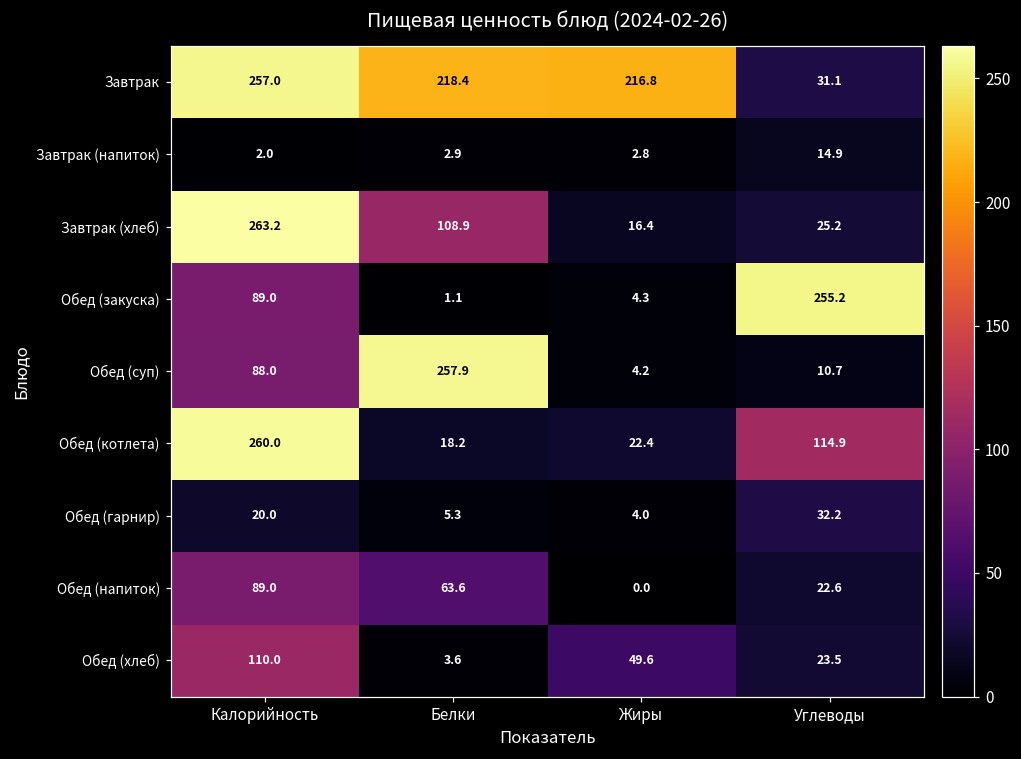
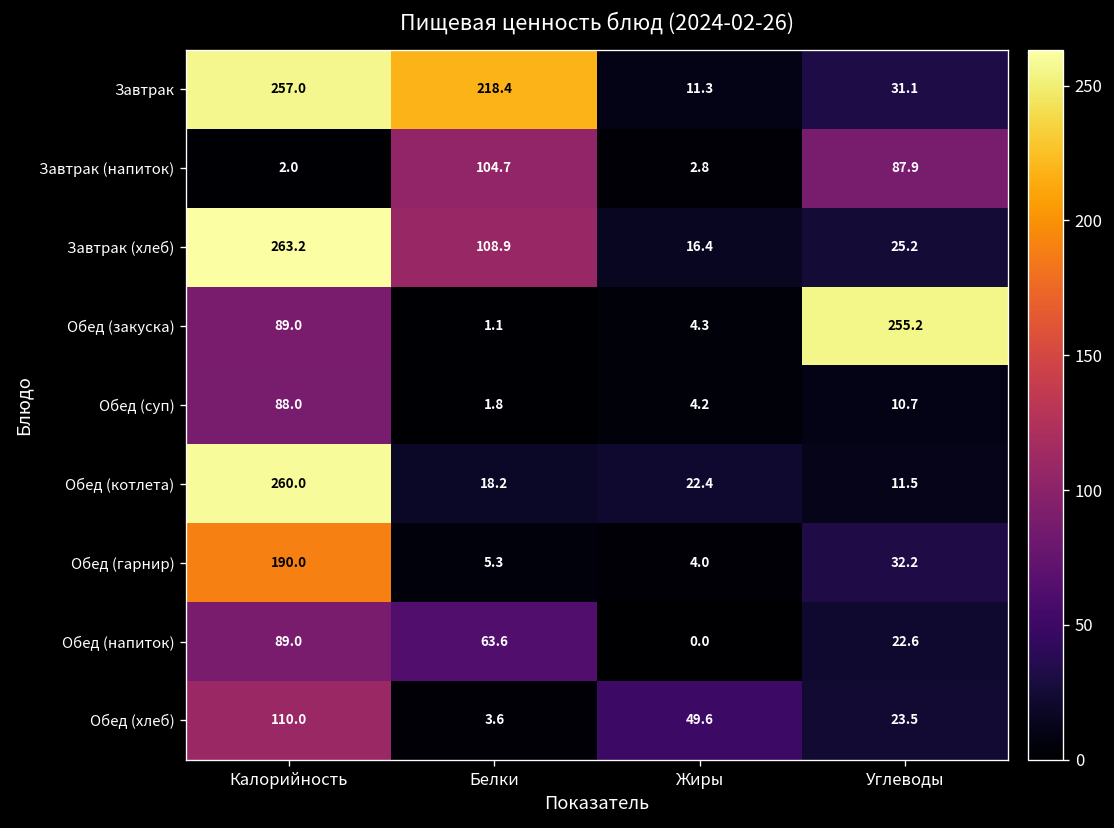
Завтрак, Жиры: 216.8 -> 11.3
Завтрак (напиток), Белки: 2.9 -> 104.7
Завтрак (напиток), Углеводы: 14.9 -> 87.9
Обед (суп), Белки: 257.9 -> 1.8
Обед (котлета), Углеводы: 114.9 -> 11.5
Обед (гарнир), Калорийность: 20.0 -> 190.0
